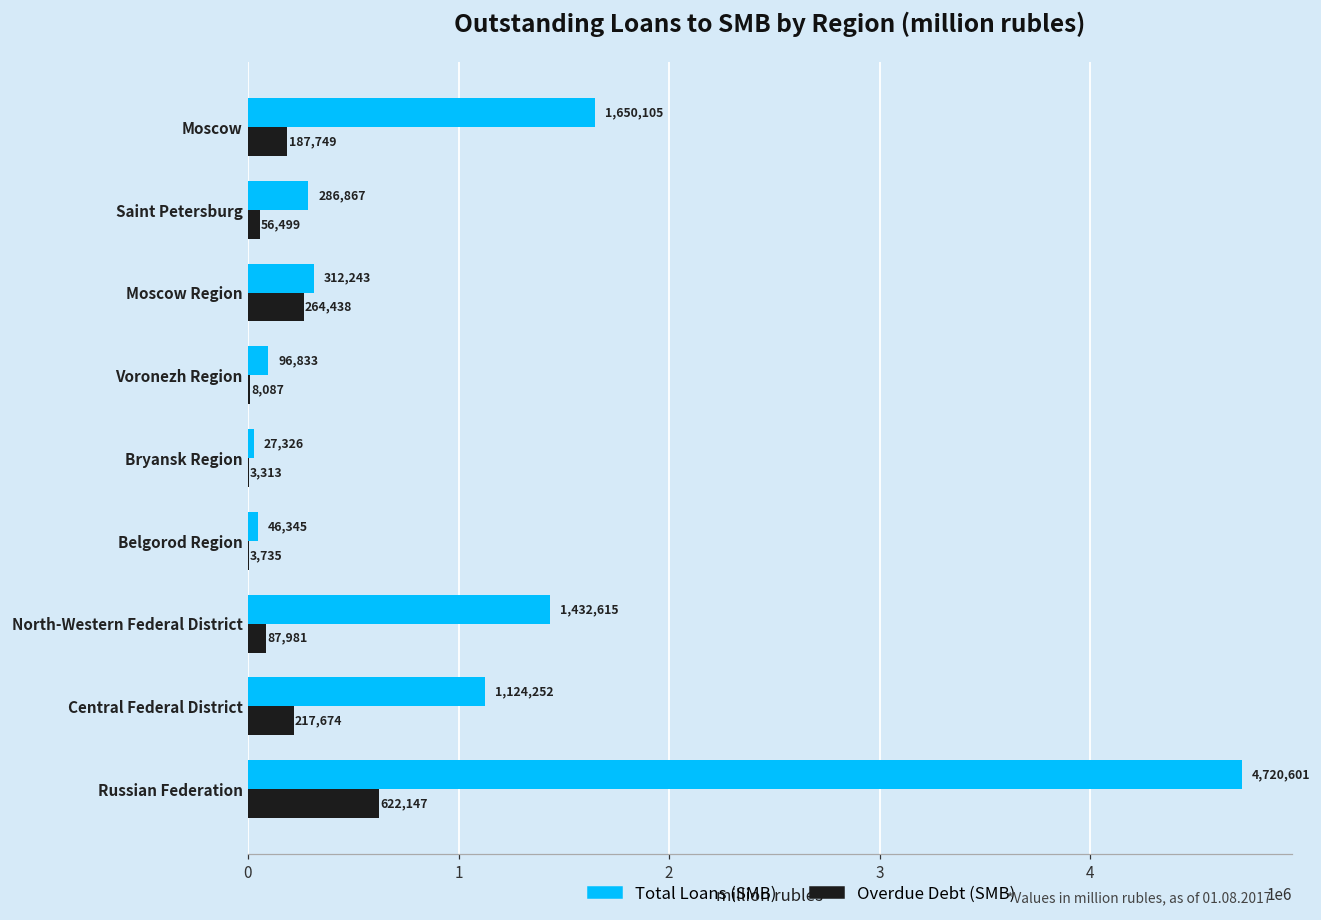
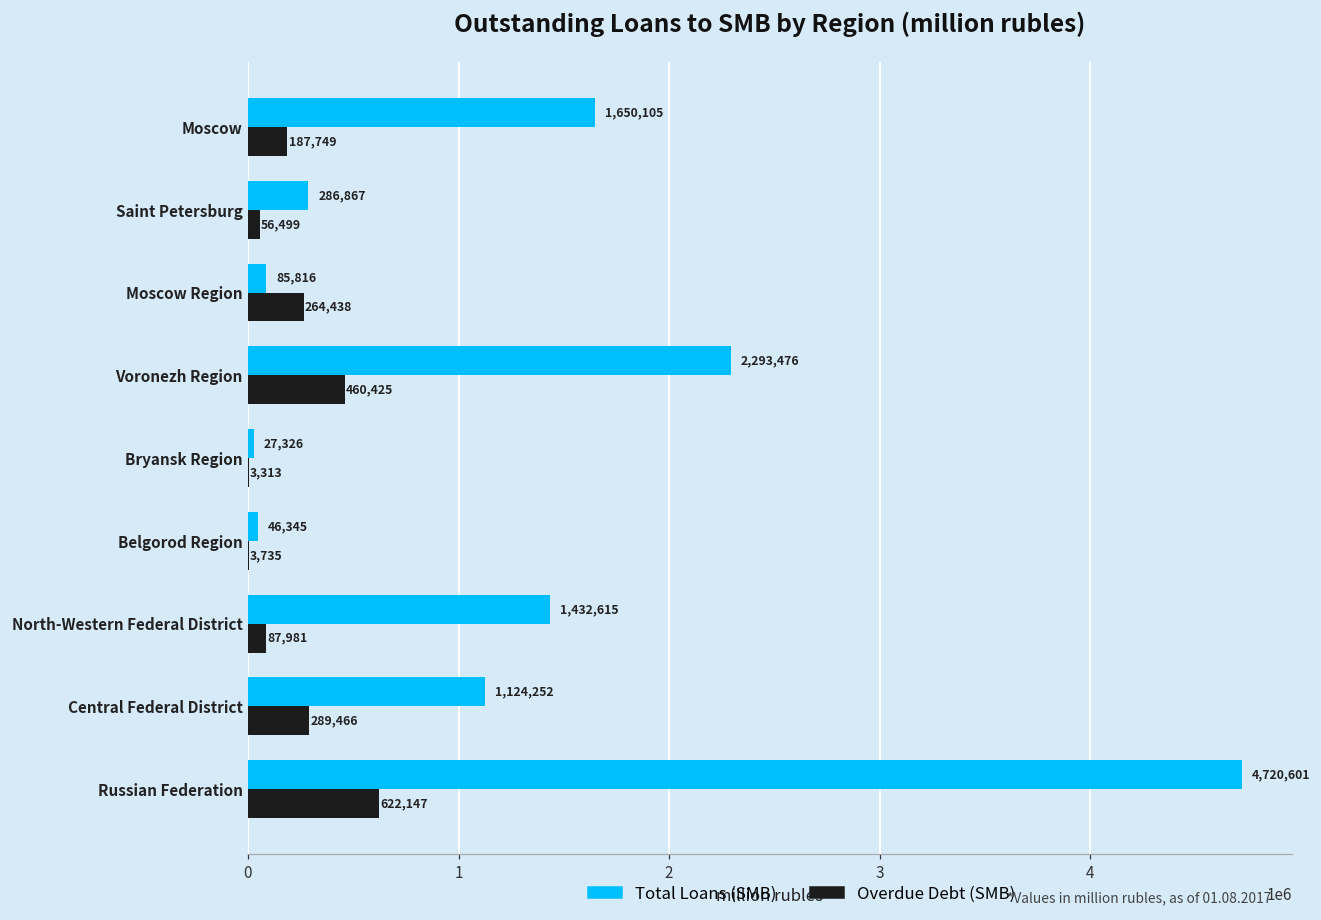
Total Loans (SMB), Moscow Region: 312,243 -> 85,816
Total Loans (SMB), Voronezh Region: 96,833 -> 2,293,476
Overdue Debt (SMB), Voronezh Region: 8,087 -> 460,425
Overdue Debt (SMB), Central Federal District: 217,674 -> 289,466
